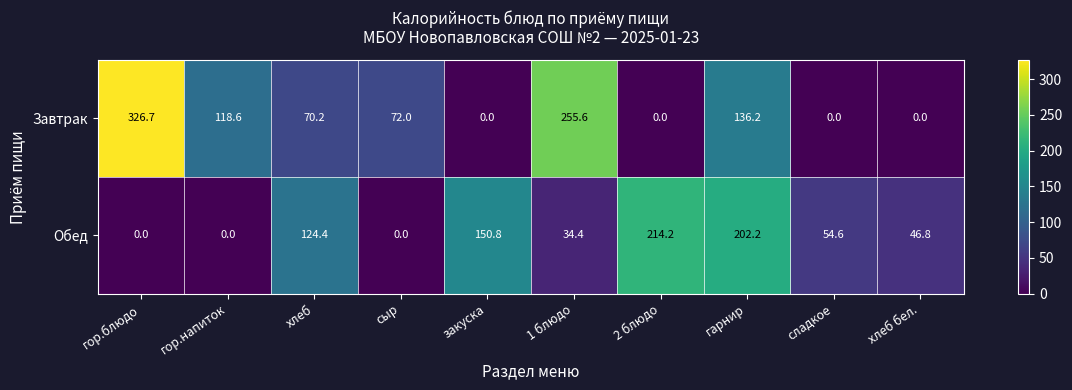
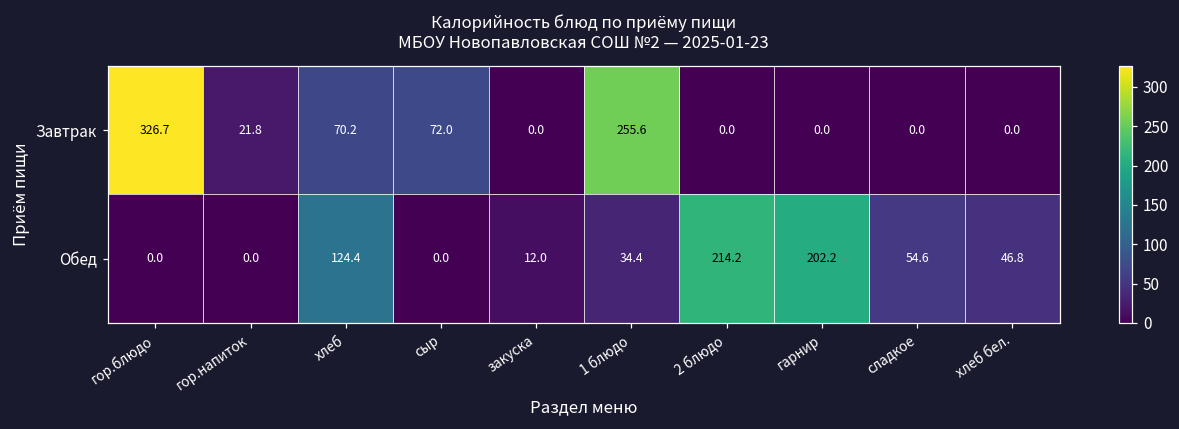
Завтрак, гор.напиток: 118.6 -> 21.8
Завтрак, гарнир: 136.2 -> 0.0
Обед, закуска: 150.8 -> 12.0
